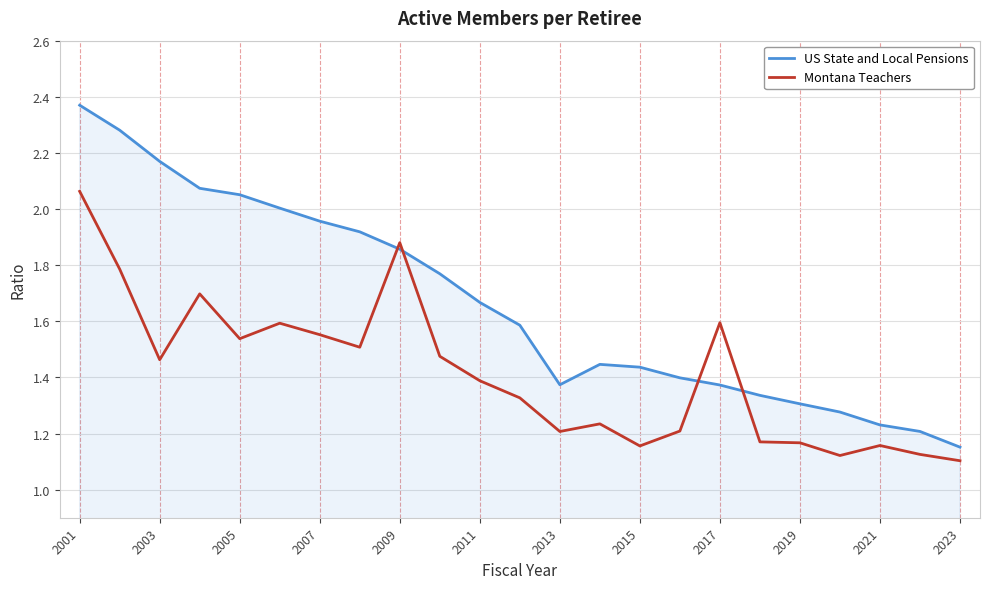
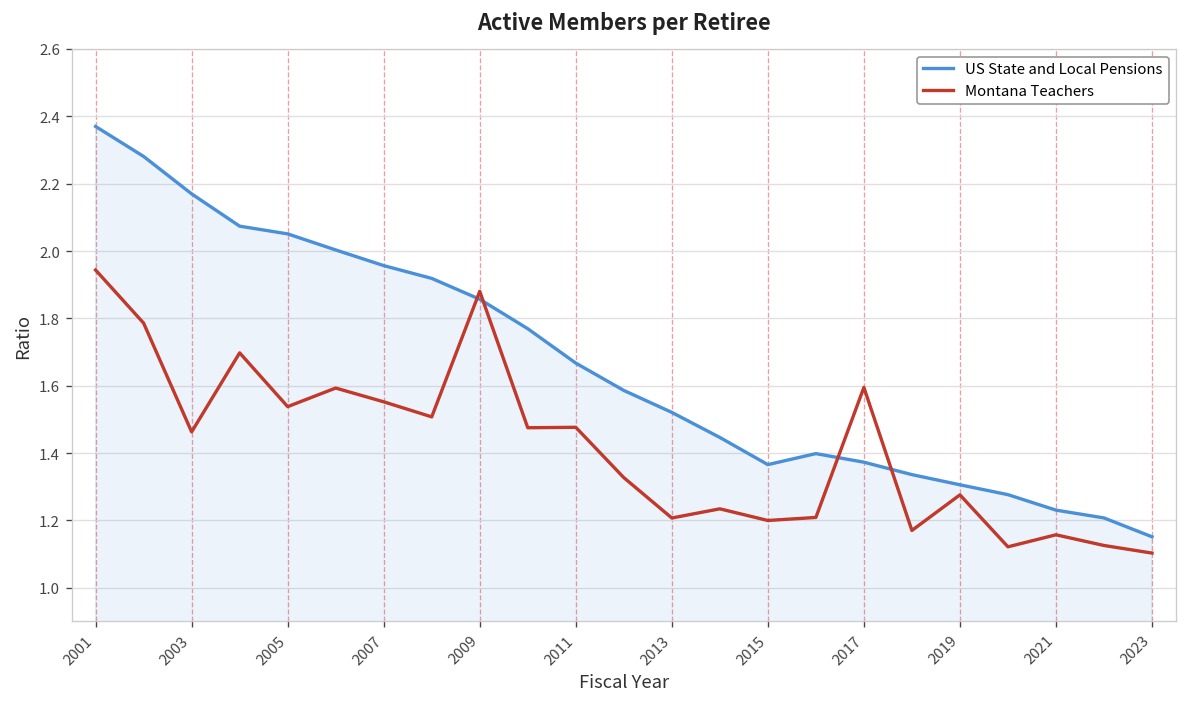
Montana Teachers, 2001: 2.06 -> 1.94
Montana Teachers, 2011: 1.39 -> 1.48
US State and Local Pensions, 2013: 1.37 -> 1.52
US State and Local Pensions, 2015: 1.44 -> 1.37
Montana Teachers, 2015: 1.16 -> 1.20
Montana Teachers, 2019: 1.17 -> 1.28
